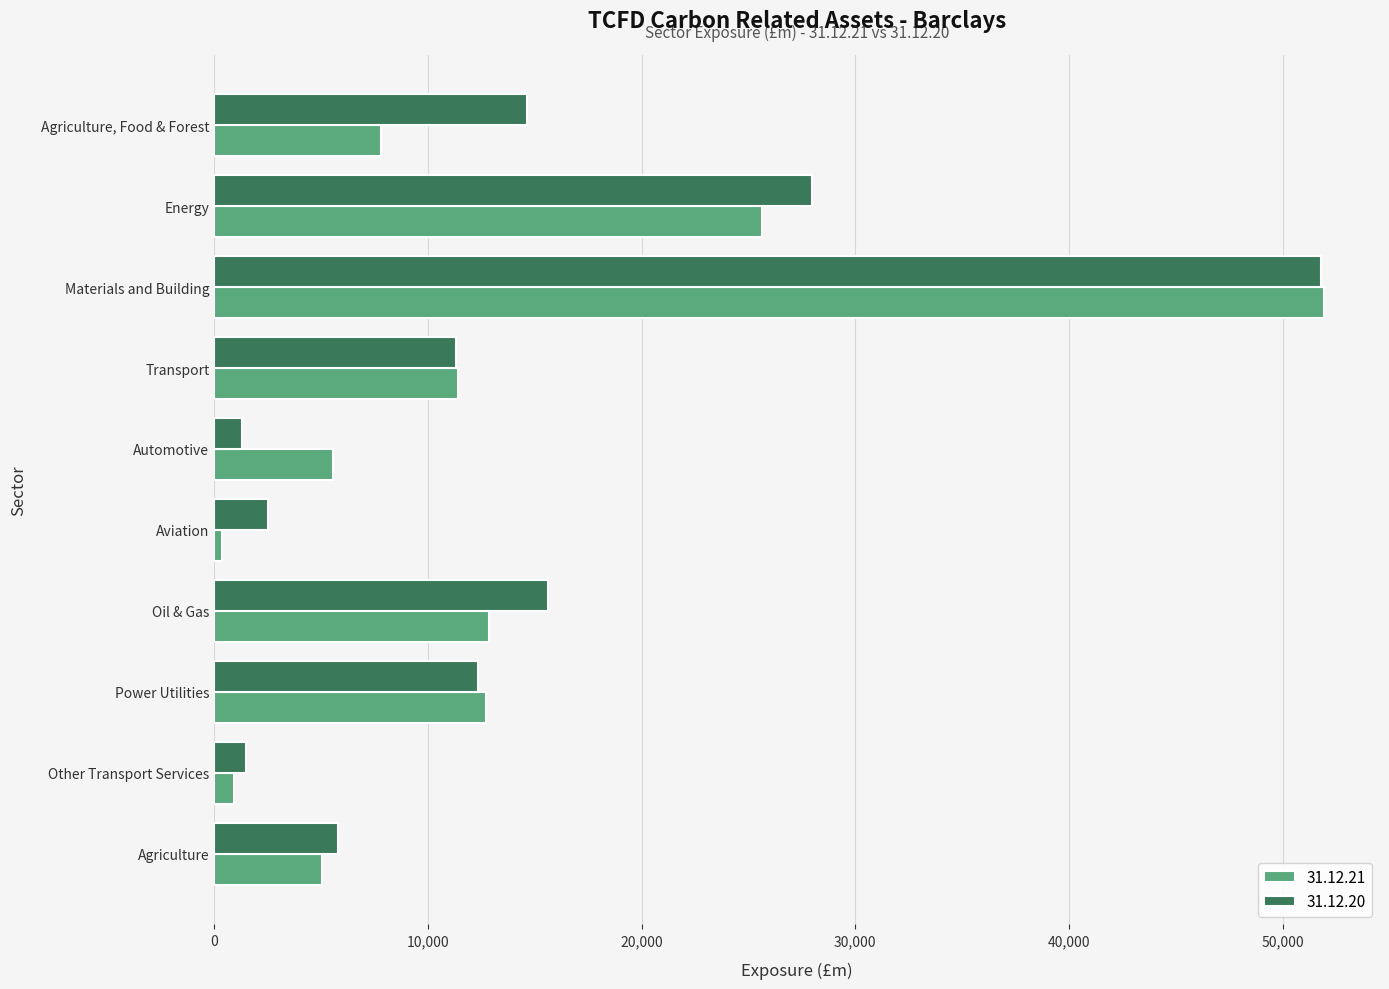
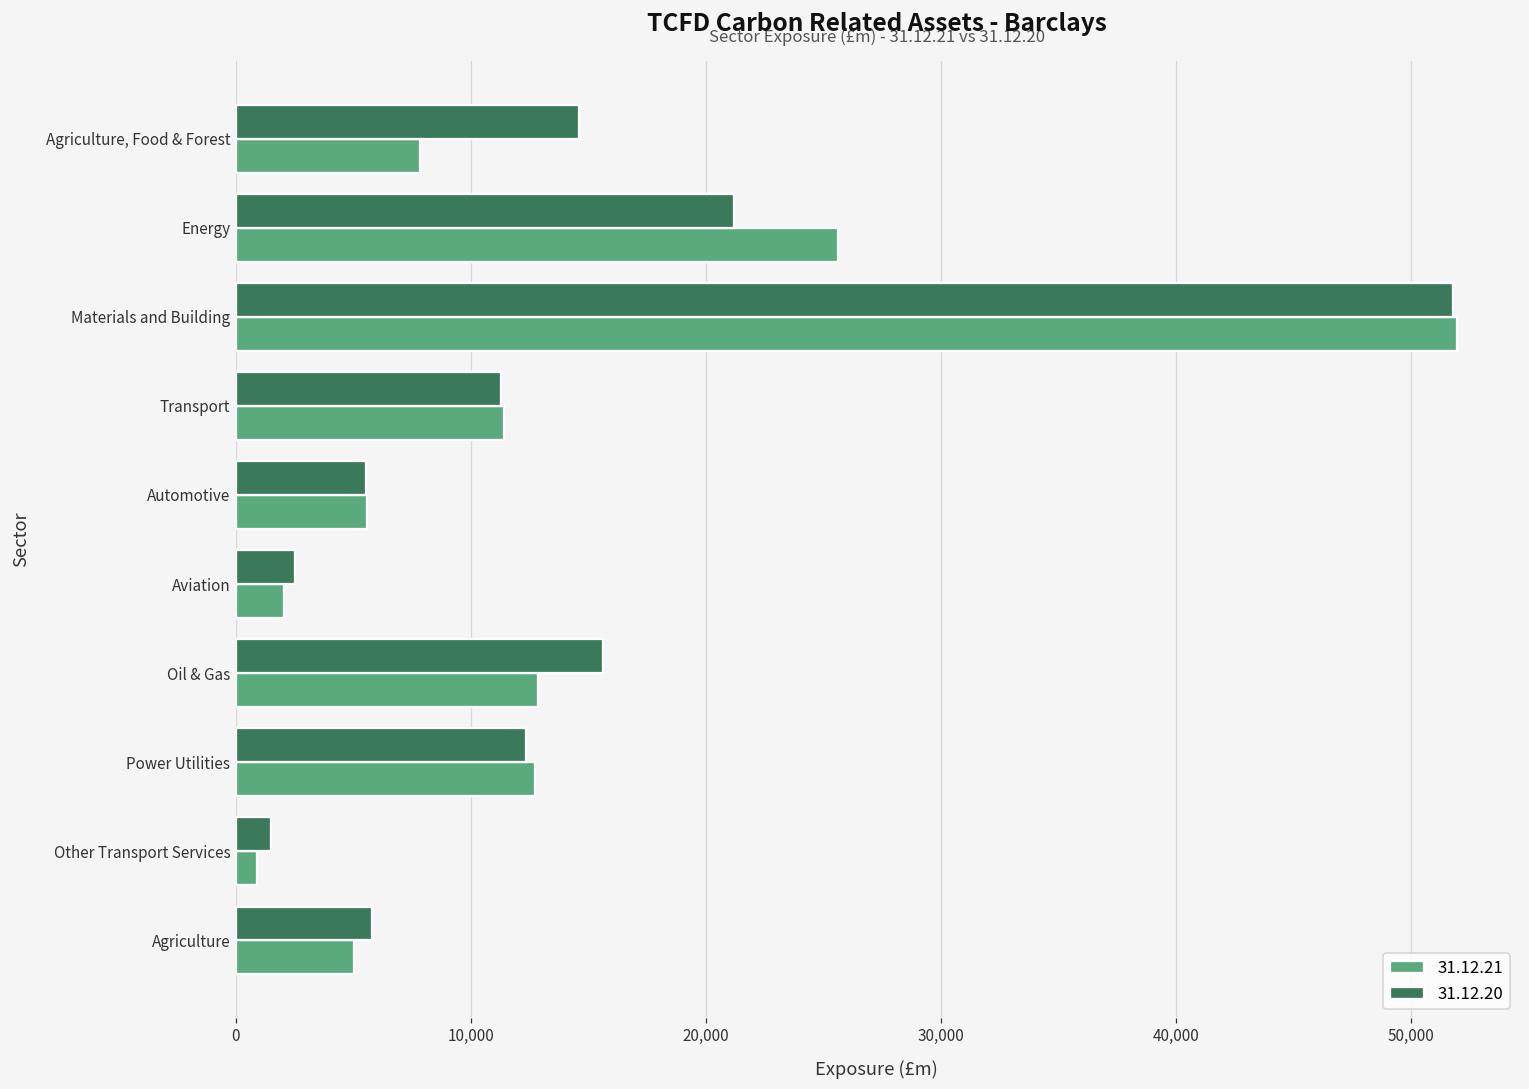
31.12.20, Energy: 28,000 -> 21,200
31.12.20, Automotive: 1,300 -> 5,500
31.12.21, Aviation: 400 -> 2,000
